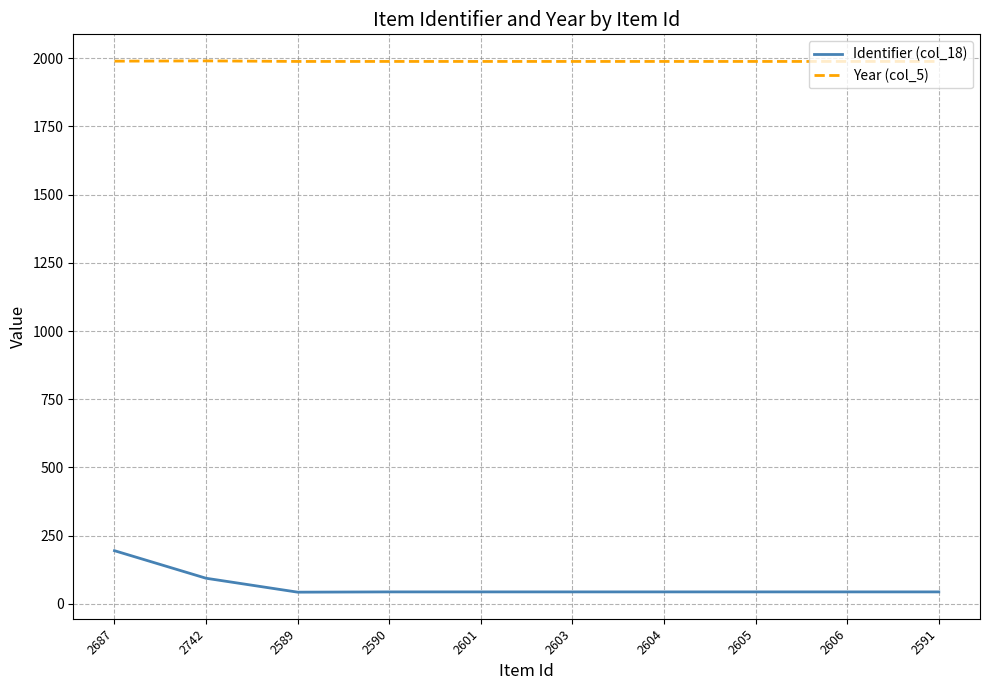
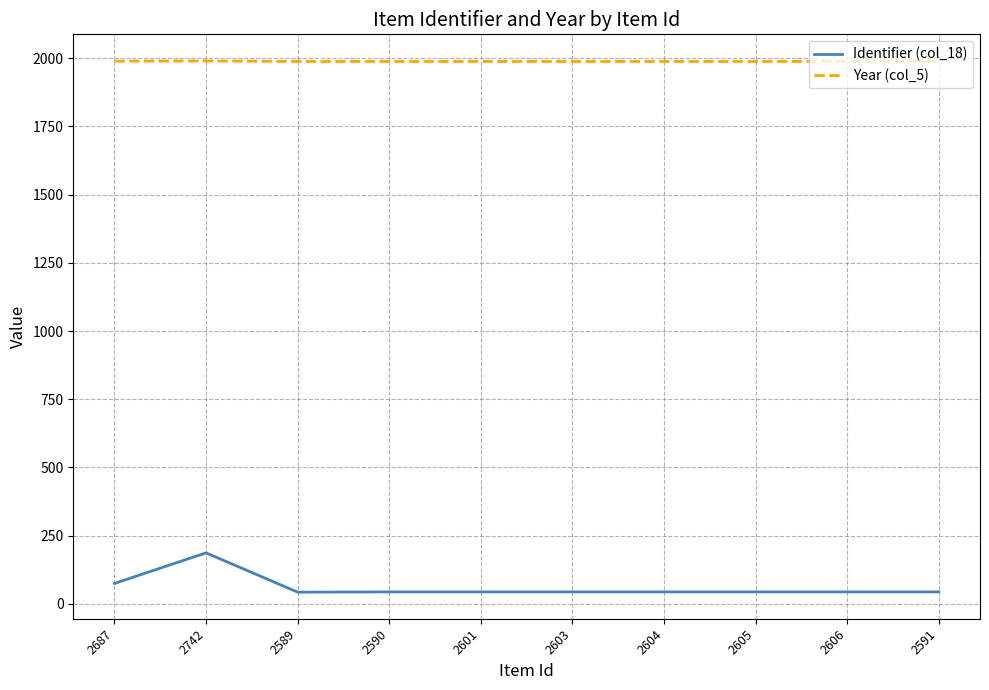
Identifier (col_18), 2687: 200 -> 80
Identifier (col_18), 2742: 90 -> 190
